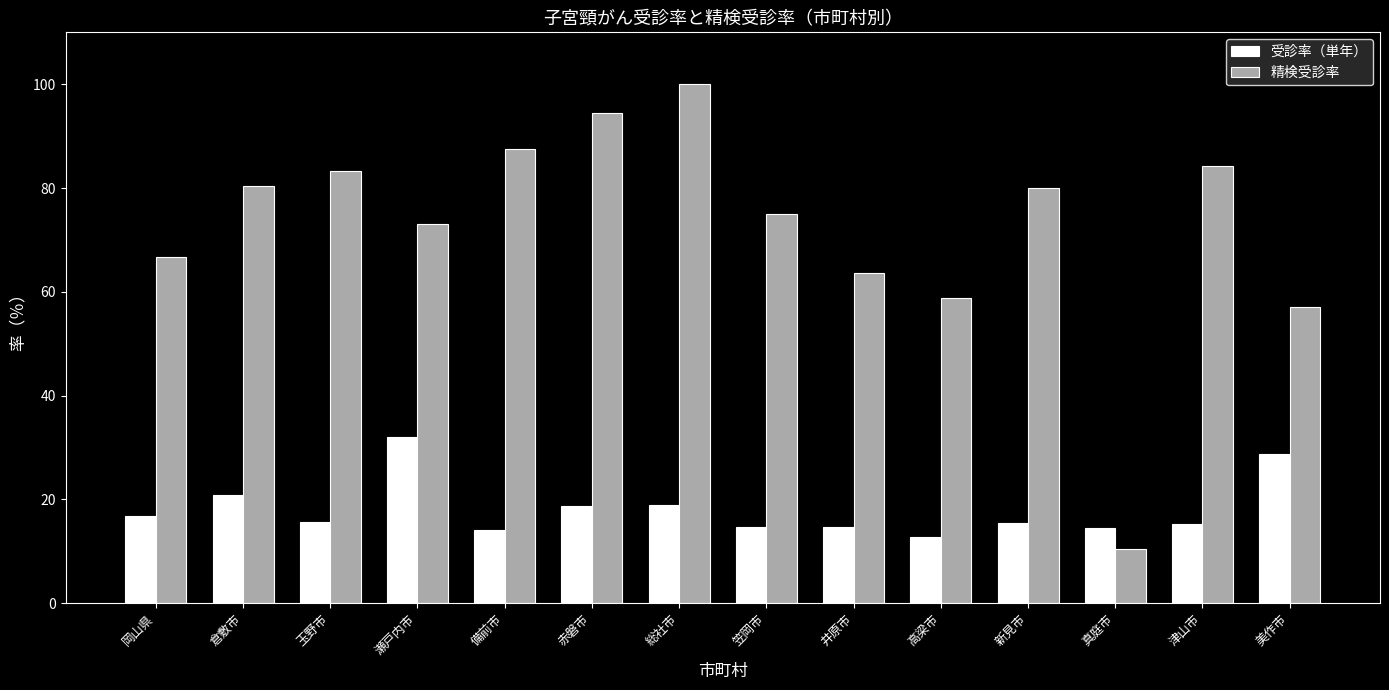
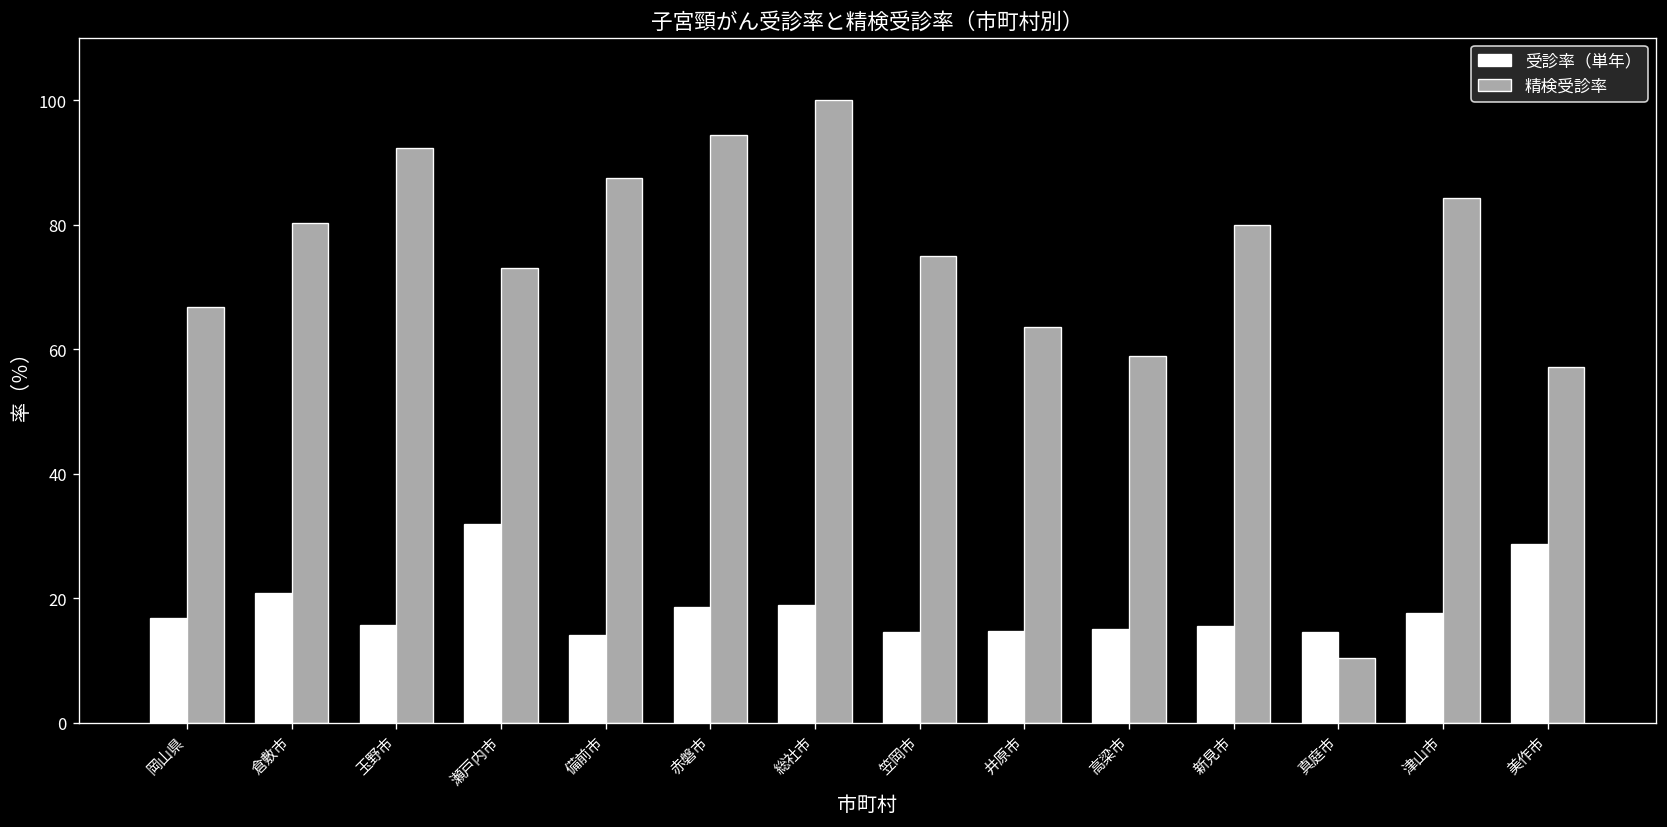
精検受診率, 玉野市: 83 -> 92
受診率（単年）, 高梁市: 13 -> 15
受診率（単年）, 津山市: 15 -> 18
